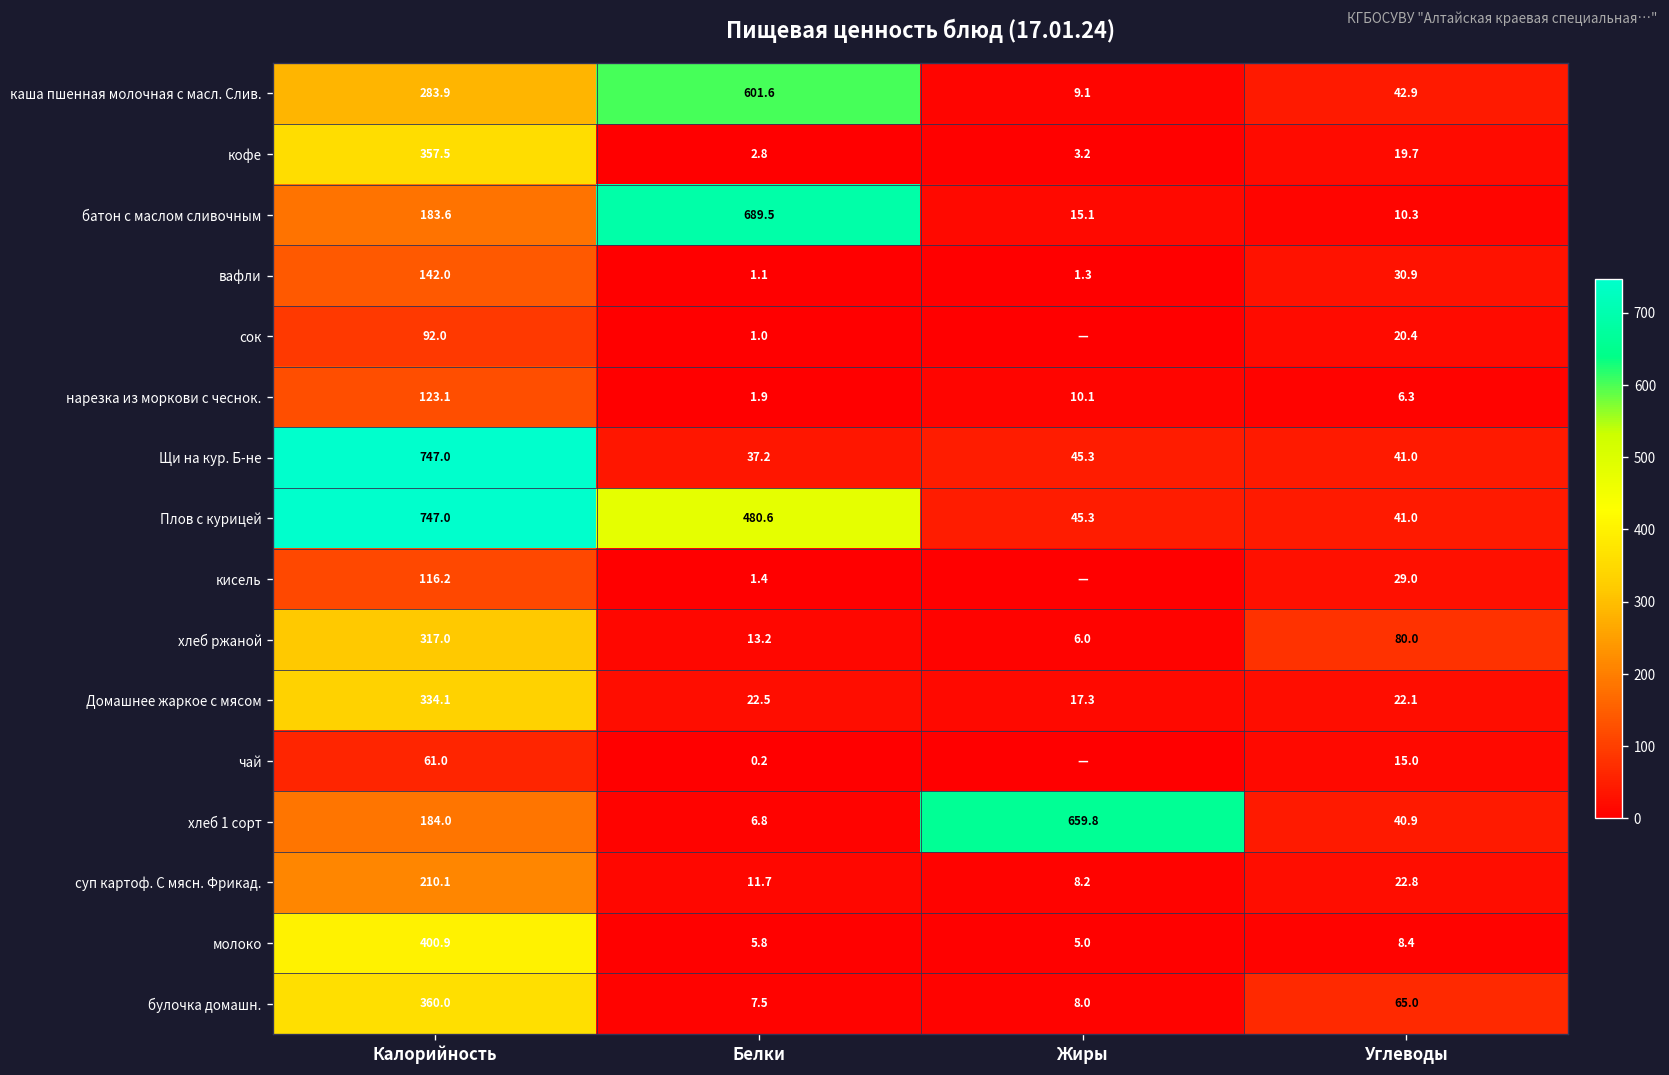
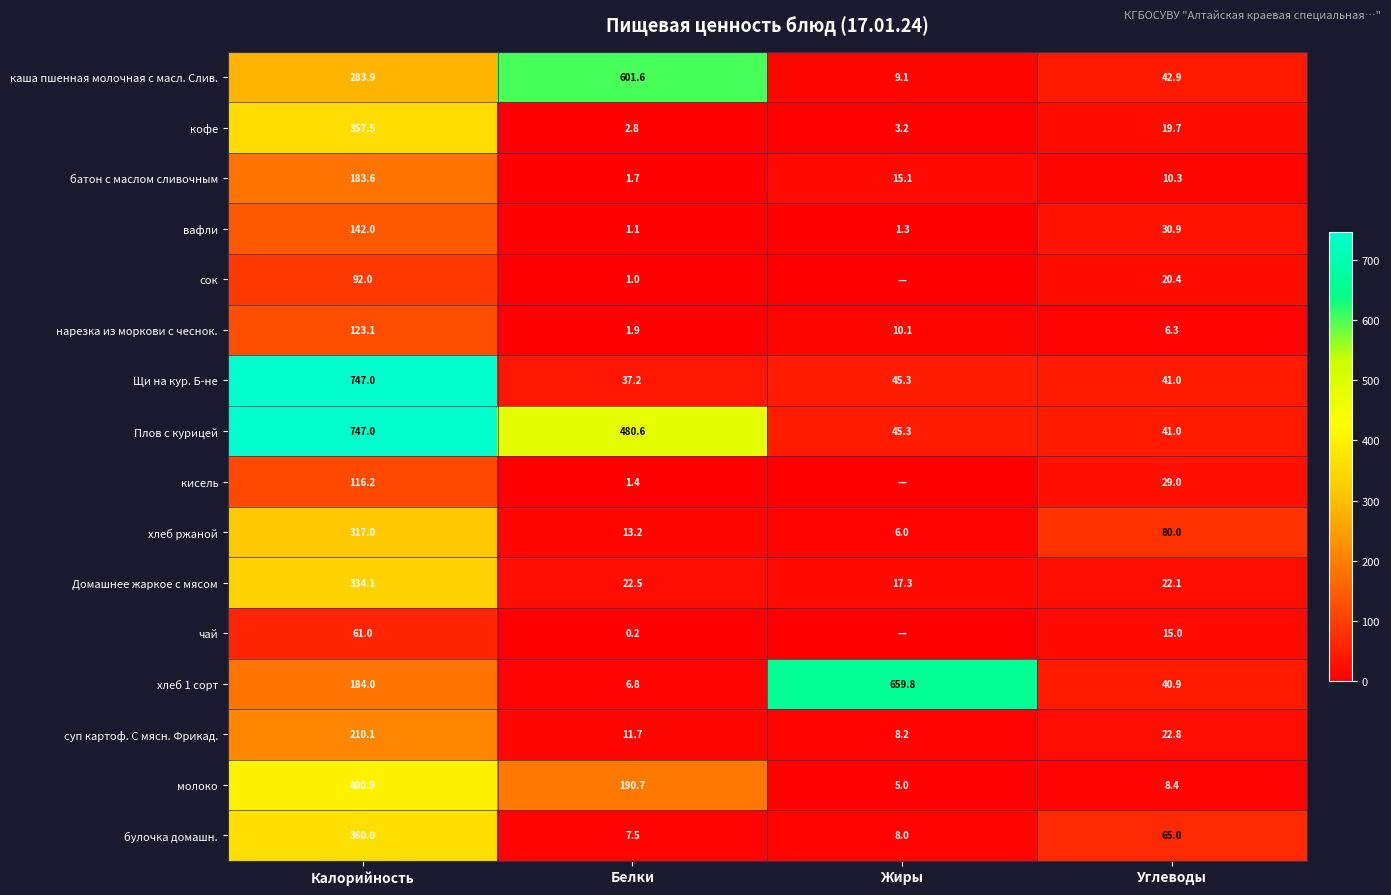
батон с маслом сливочным, Белки: 689.5 -> 1.7
молоко, Белки: 5.8 -> 190.7
